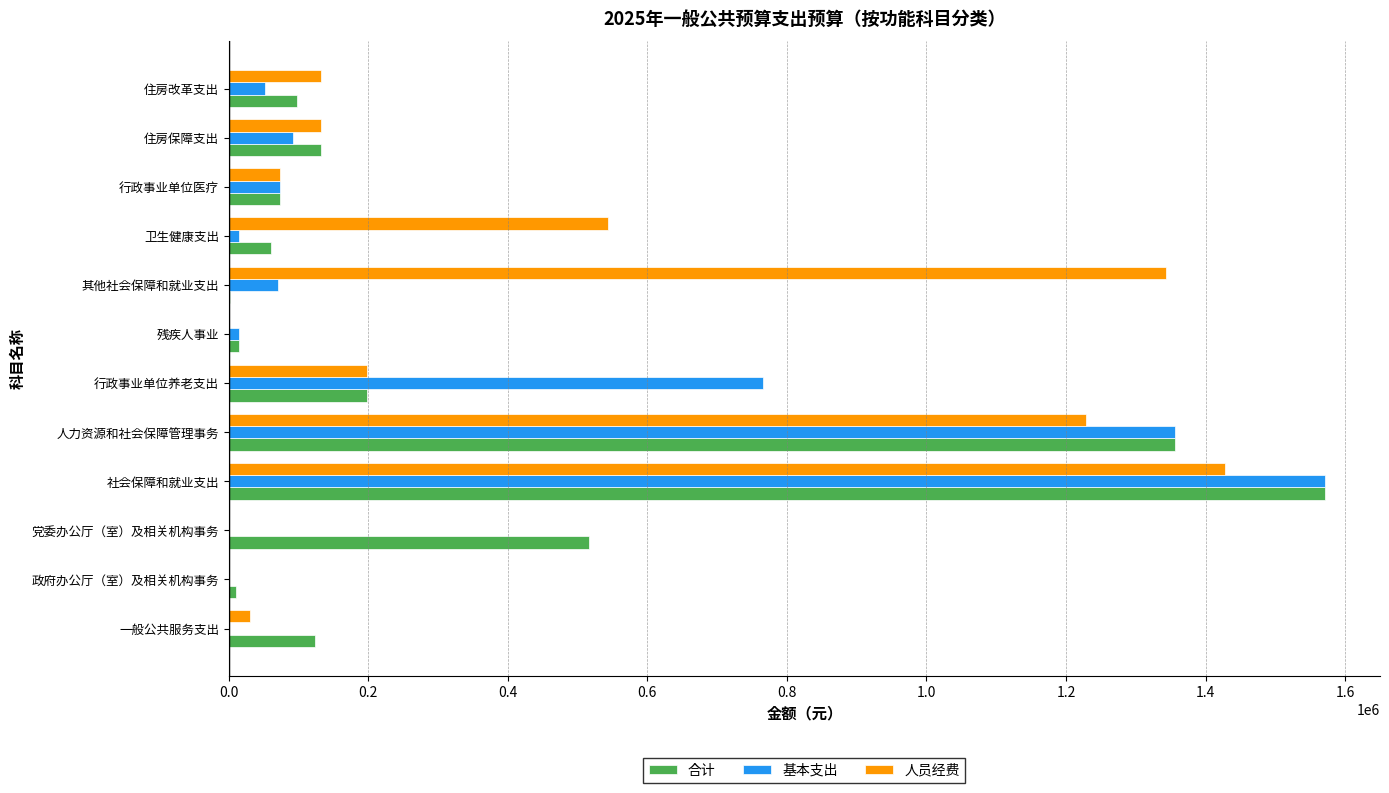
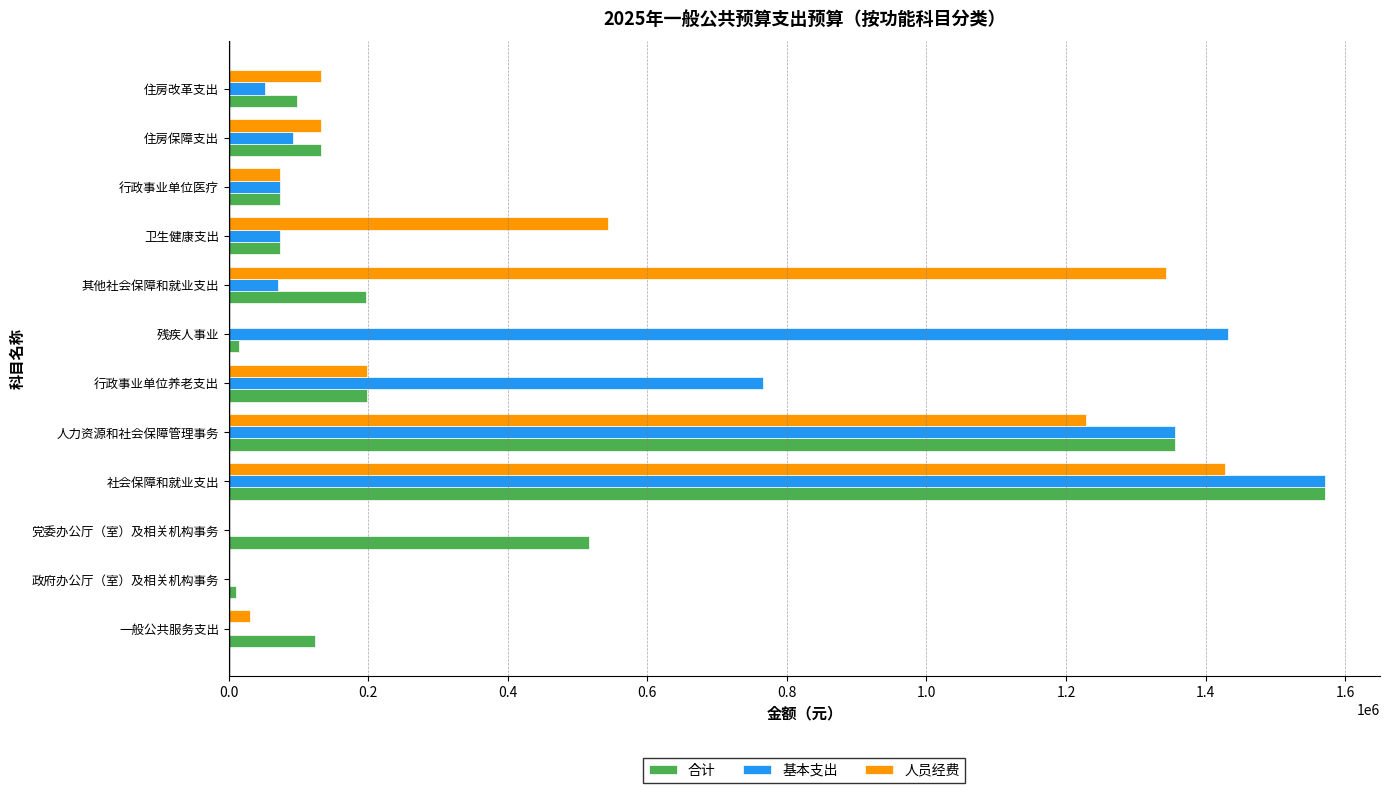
基本支出, 卫生健康支出: 10000 -> 70000
合计, 卫生健康支出: 60000 -> 70000
合计, 其他社会保障和就业支出: 0 -> 200000
基本支出, 残疾人事业: 20000 -> 1430000
